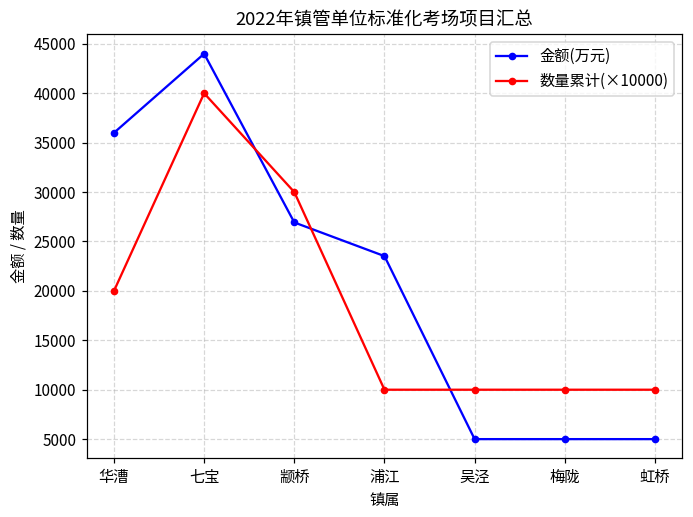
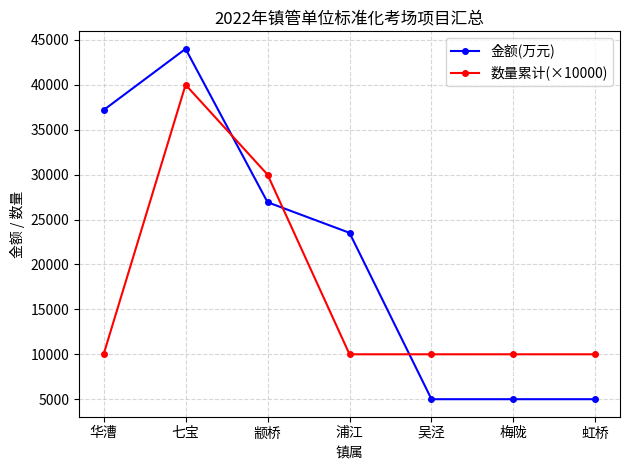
金额(万元), 华漕: 36000 -> 37000
数量累计(×10000), 华漕: 20000 -> 10000
